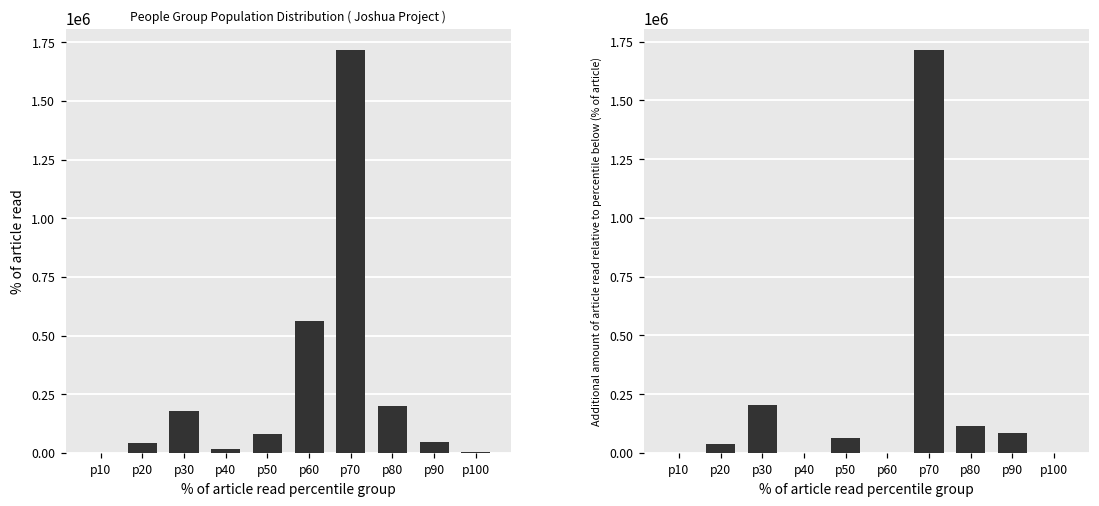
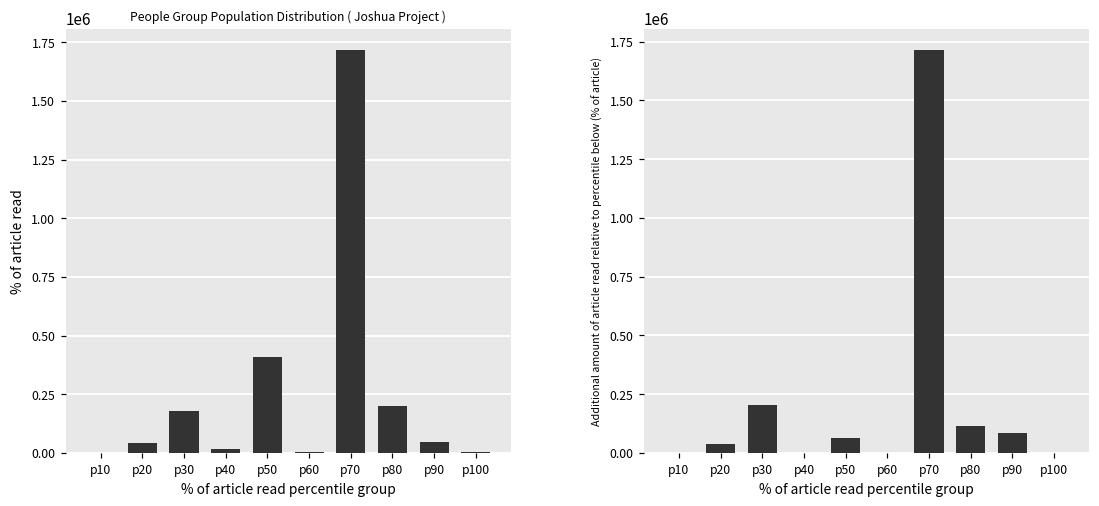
People Group Population Distribution ( Joshua Project ), p50: 80000 -> 410000
People Group Population Distribution ( Joshua Project ), p60: 560000 -> 0
